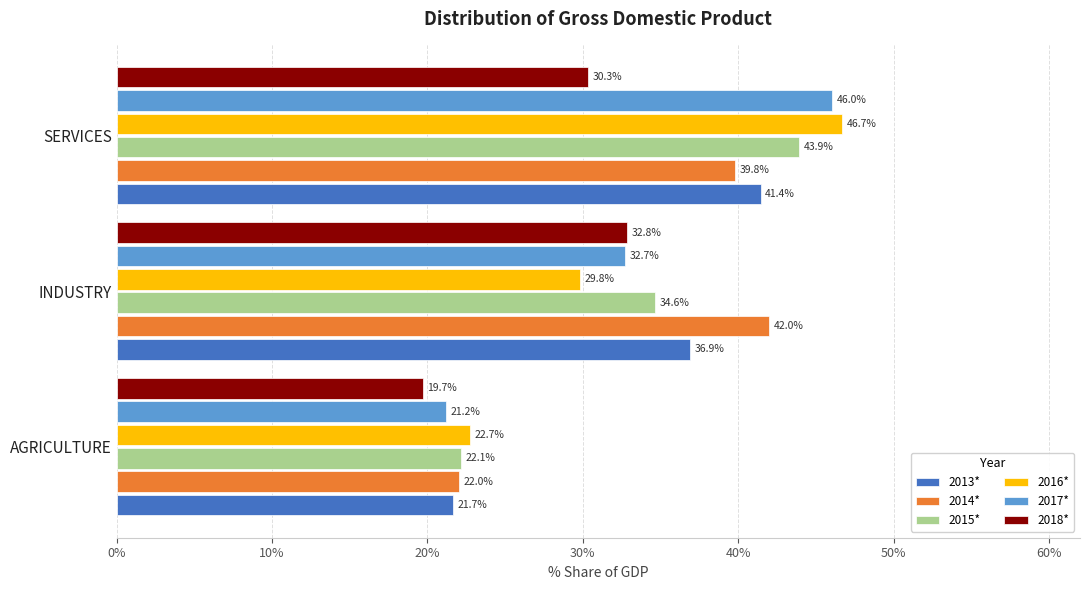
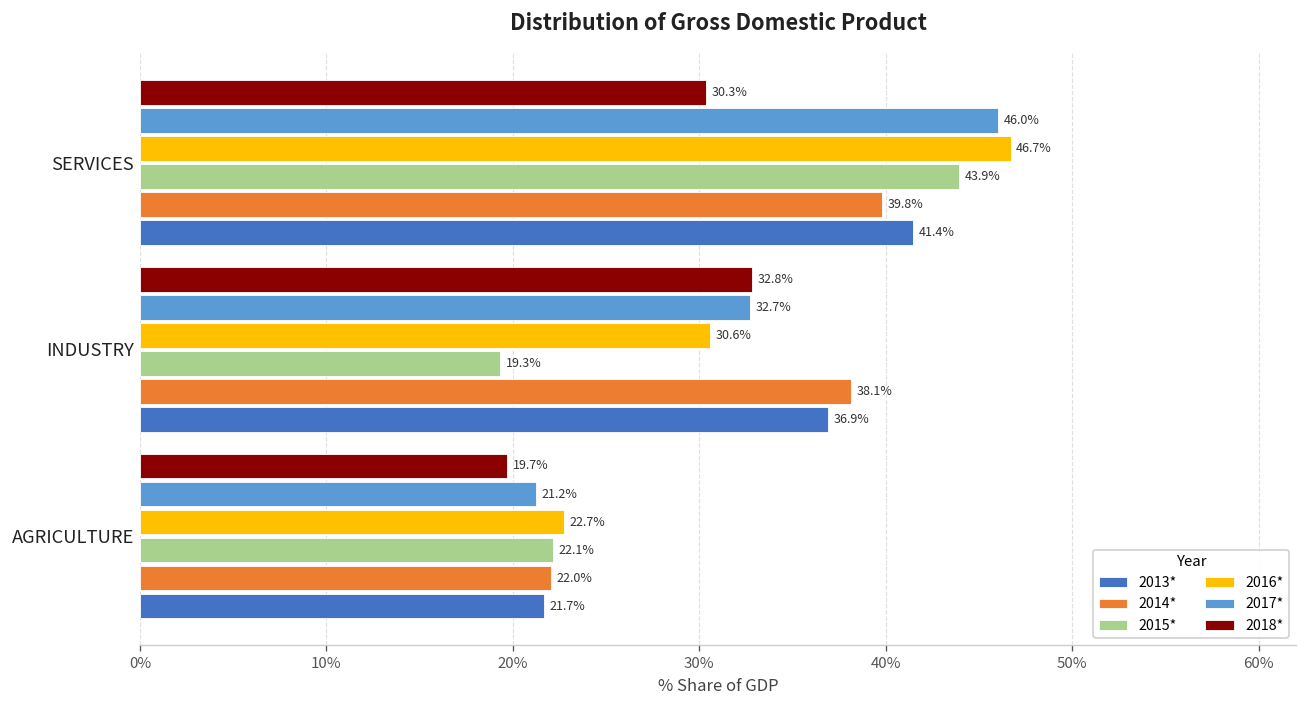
2016*, INDUSTRY: 29.8% -> 30.6%
2015*, INDUSTRY: 34.6% -> 19.3%
2014*, INDUSTRY: 42.0% -> 38.1%
